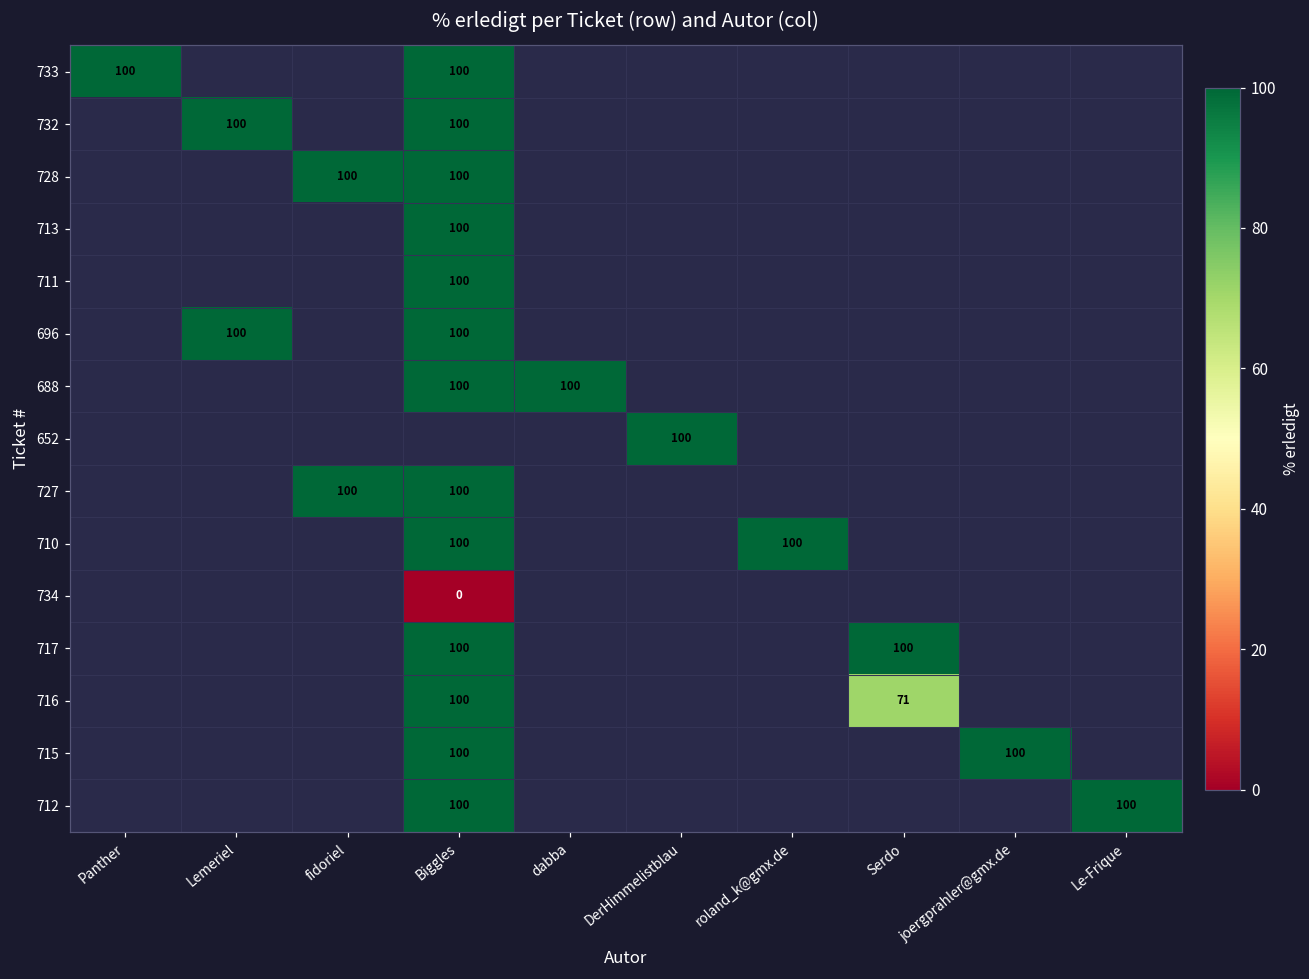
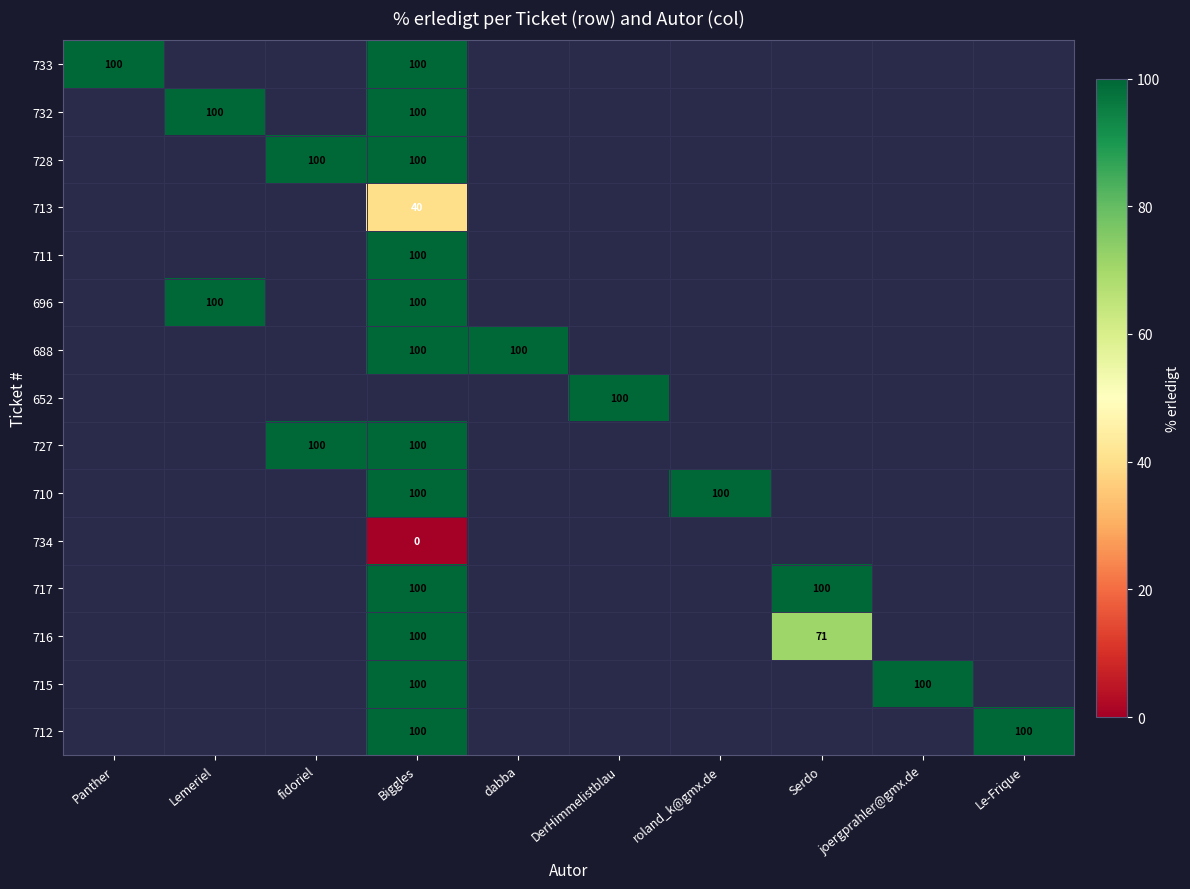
713, Biggles: 100 -> 40
